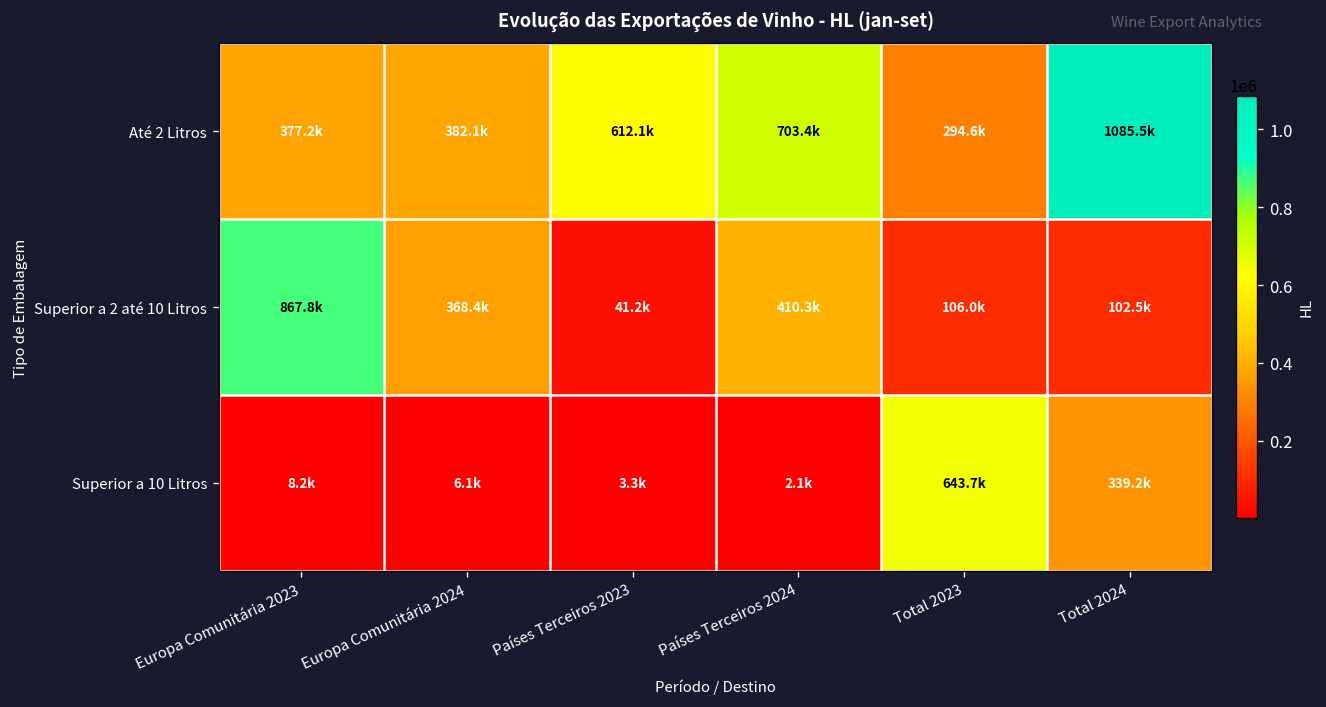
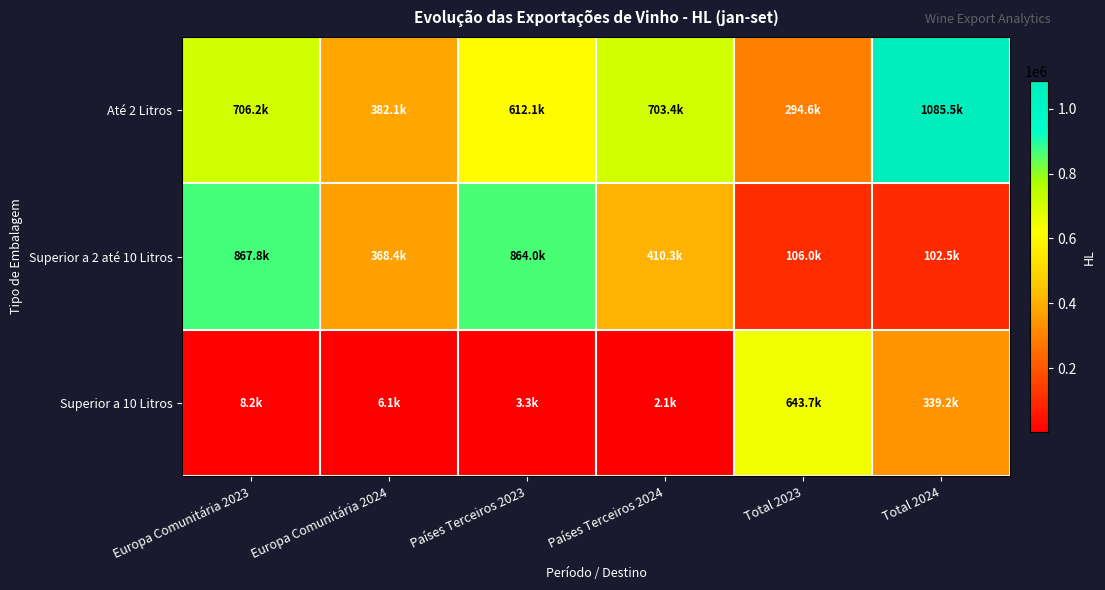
Até 2 Litros, Europa Comunitária 2023: 377.2k -> 706.2k
Superior a 2 até 10 Litros, Países Terceiros 2023: 41.2k -> 864.0k
